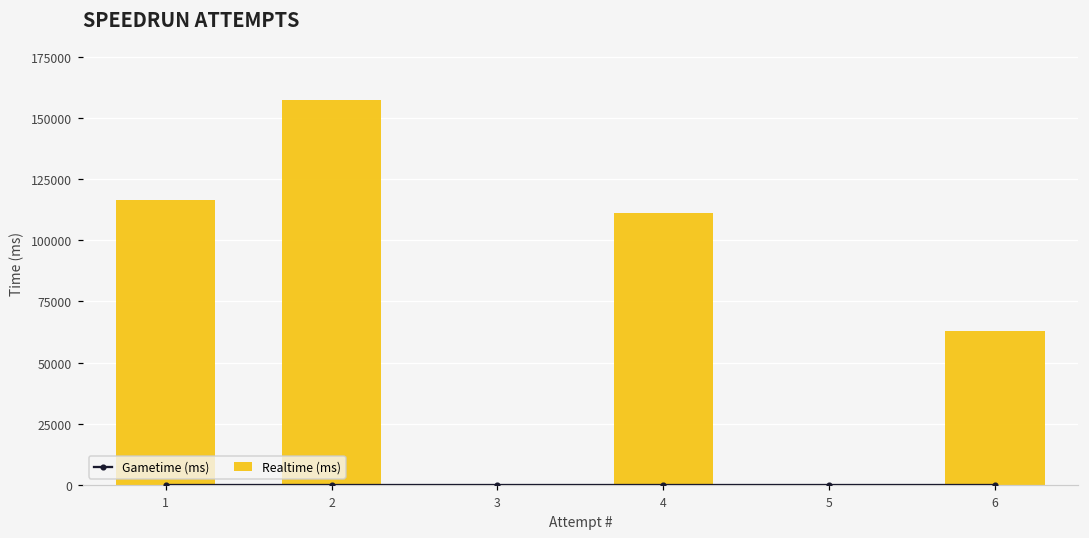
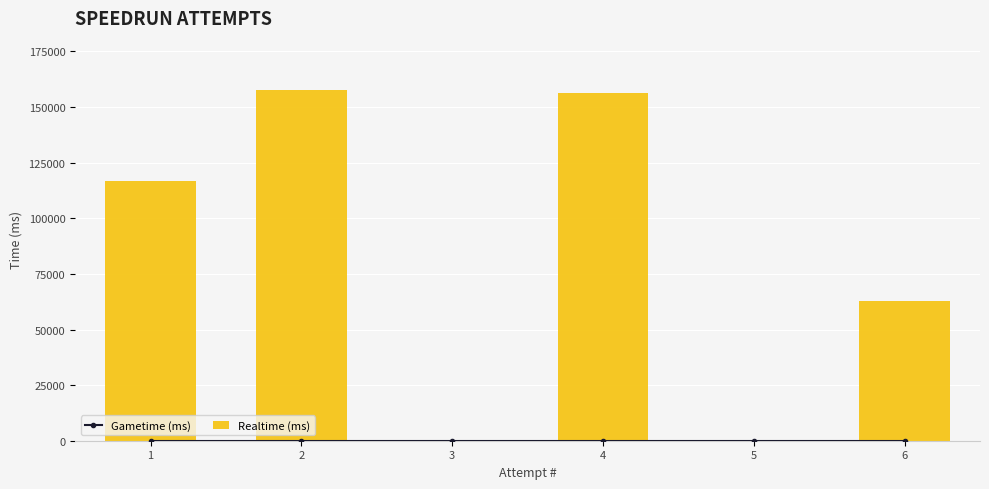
Realtime (ms), 4: 111000 -> 156000
